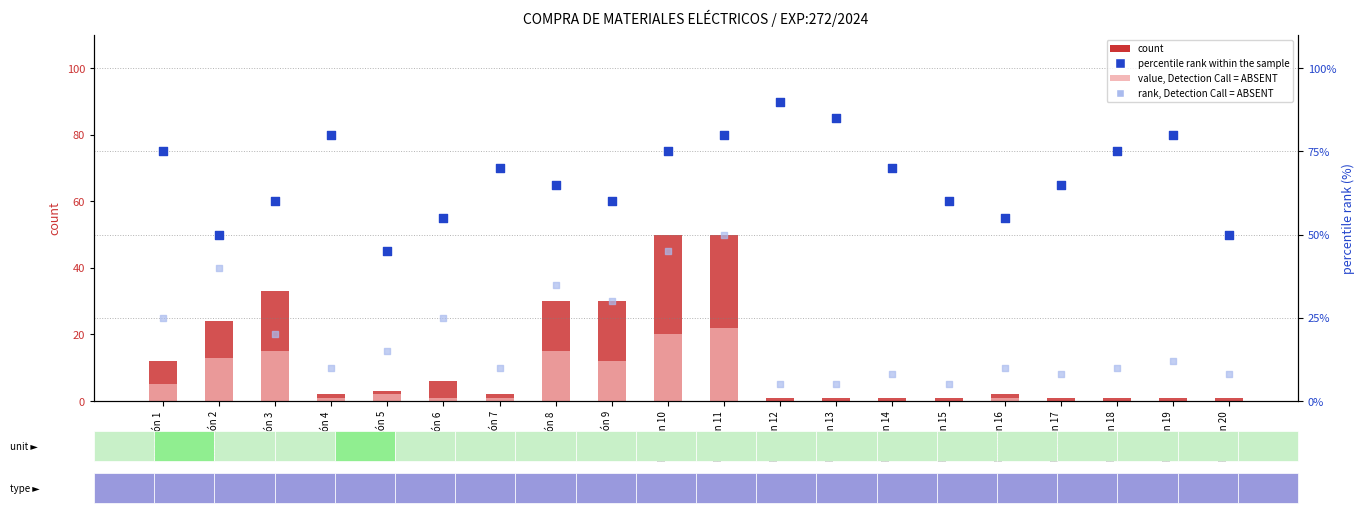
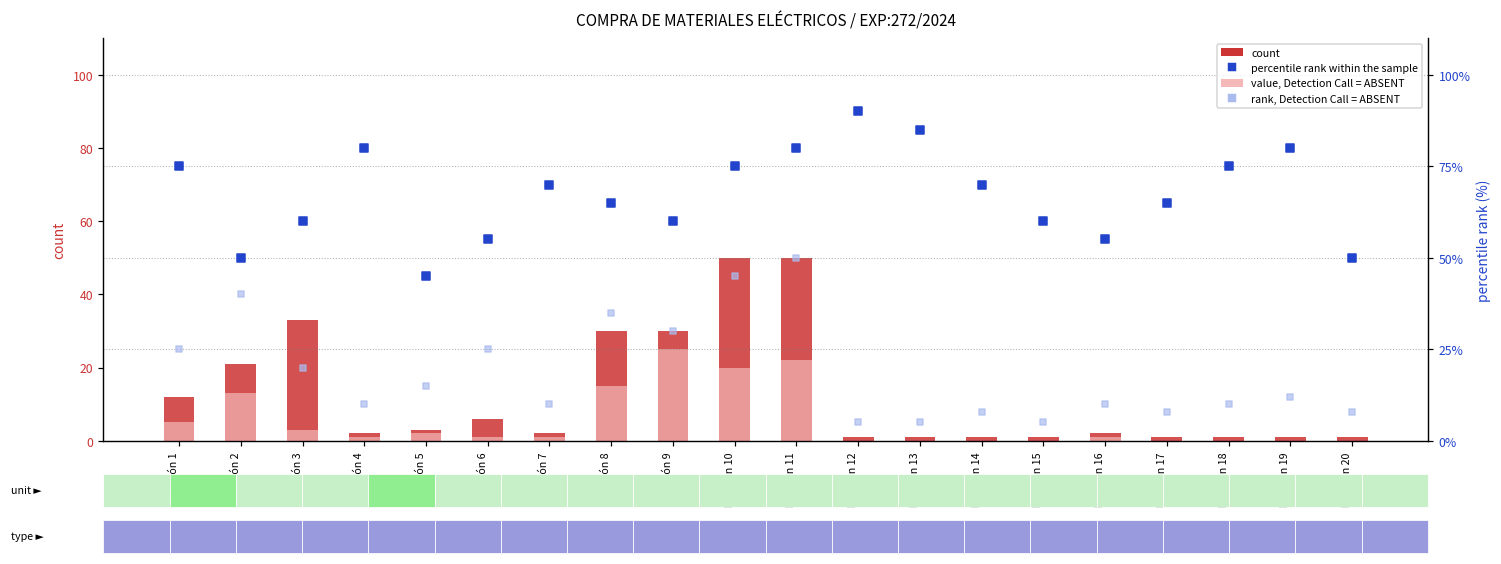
count, Renglón 2: 24 -> 21
value, Detection Call = ABSENT, Renglón 3: 15 -> 3
value, Detection Call = ABSENT, Renglón 9: 12 -> 25
